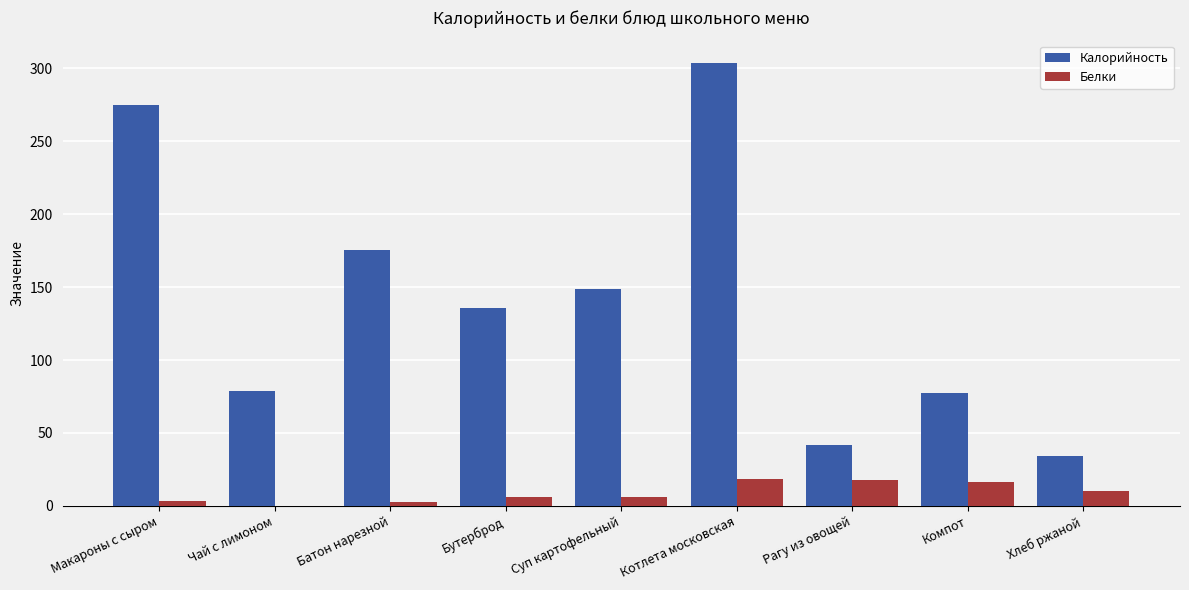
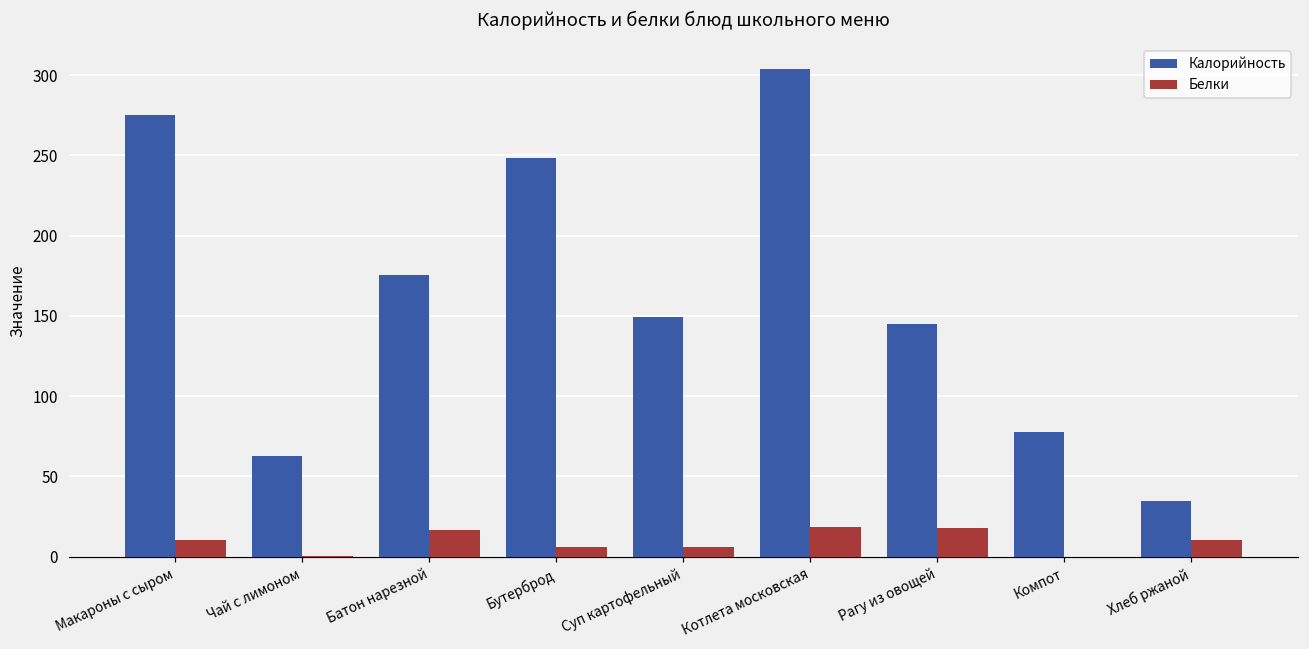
Белки, Макароны с сыром: 4 -> 11
Калорийность, Чай с лимоном: 79 -> 63
Белки, Батон нарезной: 3 -> 16
Калорийность, Бутерброд: 136 -> 248
Калорийность, Рагу из овощей: 41 -> 145
Белки, Компот: 16 -> 0
